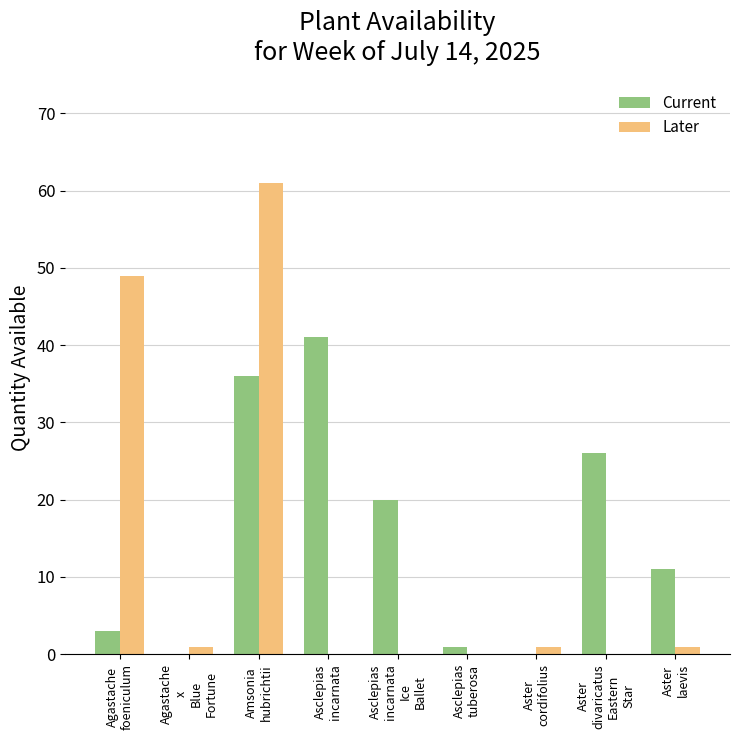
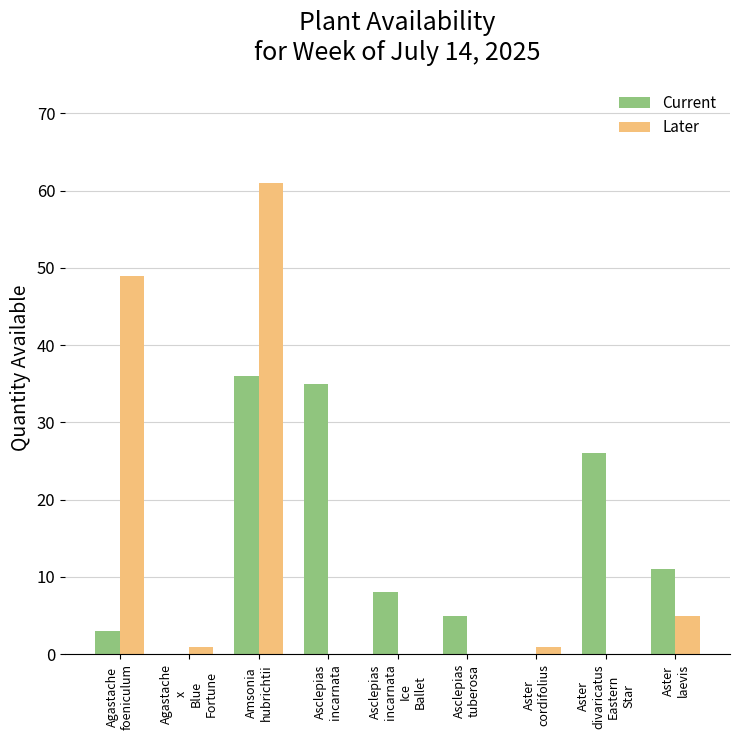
Current, Asclepias incarnata: 41 -> 35
Current, Asclepias incarnata Ice Ballet: 20 -> 8
Current, Asclepias tuberosa: 1 -> 5
Later, Aster laevis: 1 -> 5
